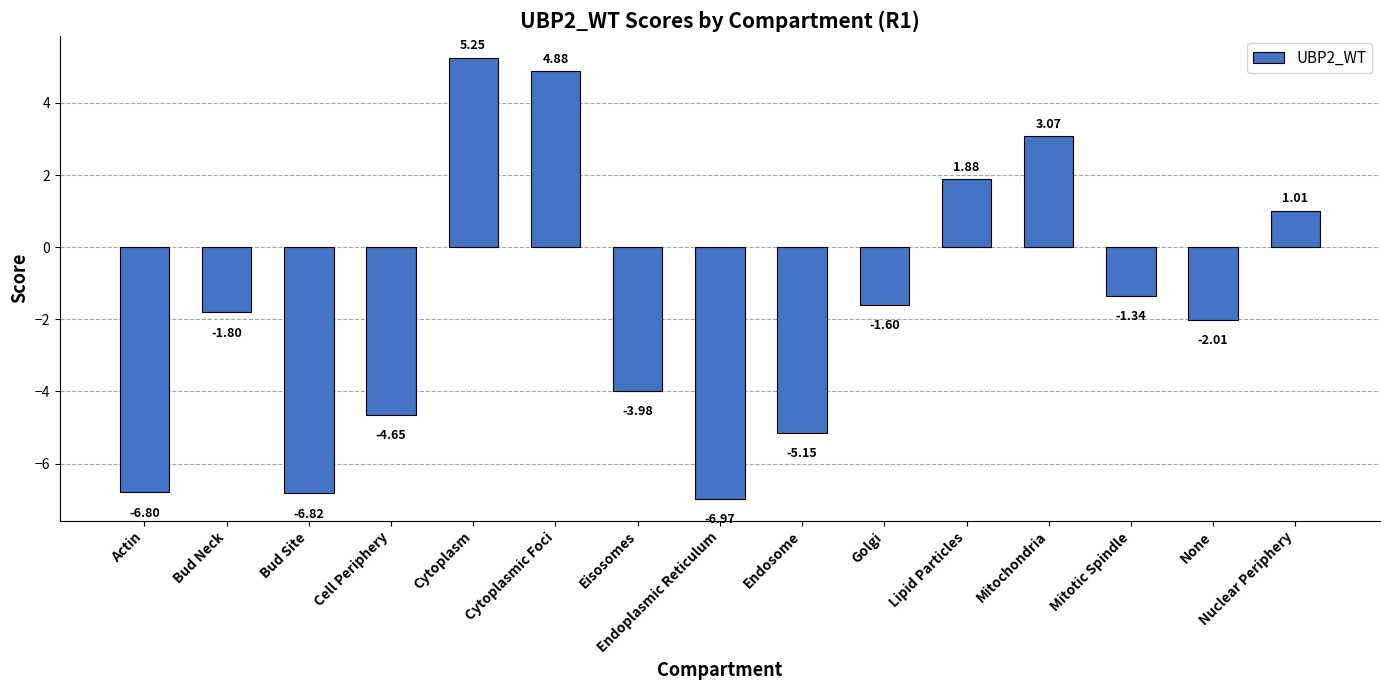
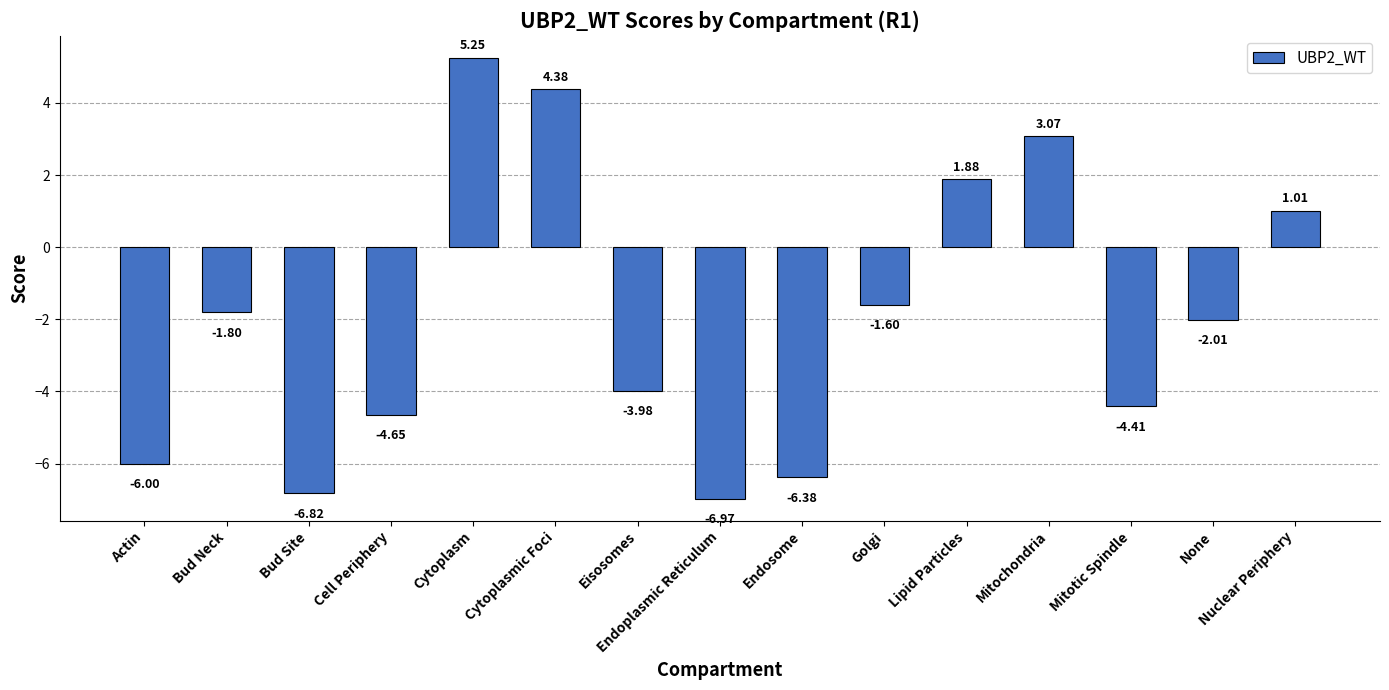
Actin: -6.80 -> -6.00
Cytoplasmic Foci: 4.88 -> 4.38
Endosome: -5.15 -> -6.38
Mitotic Spindle: -1.34 -> -4.41
